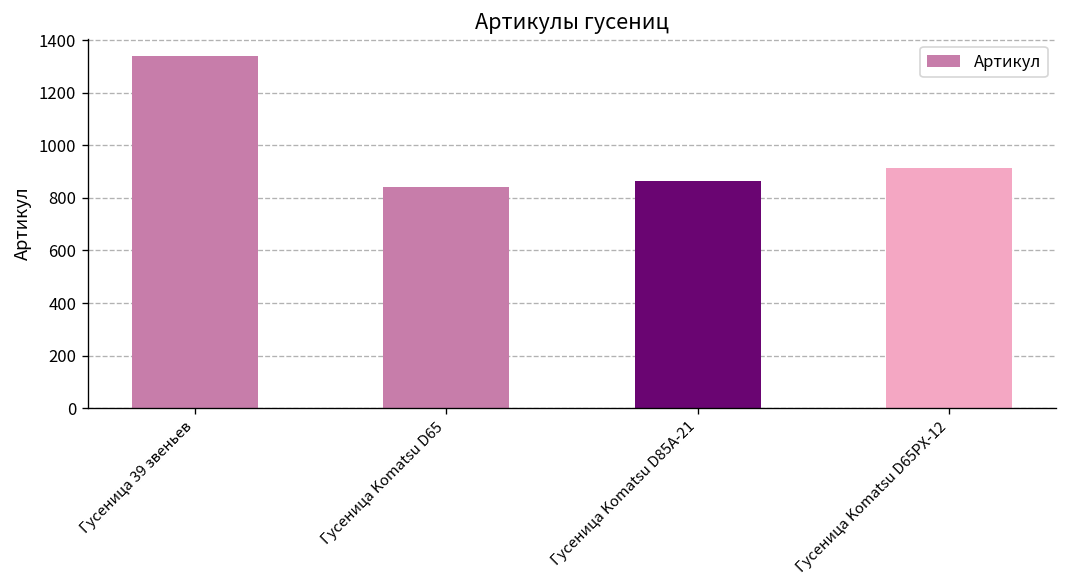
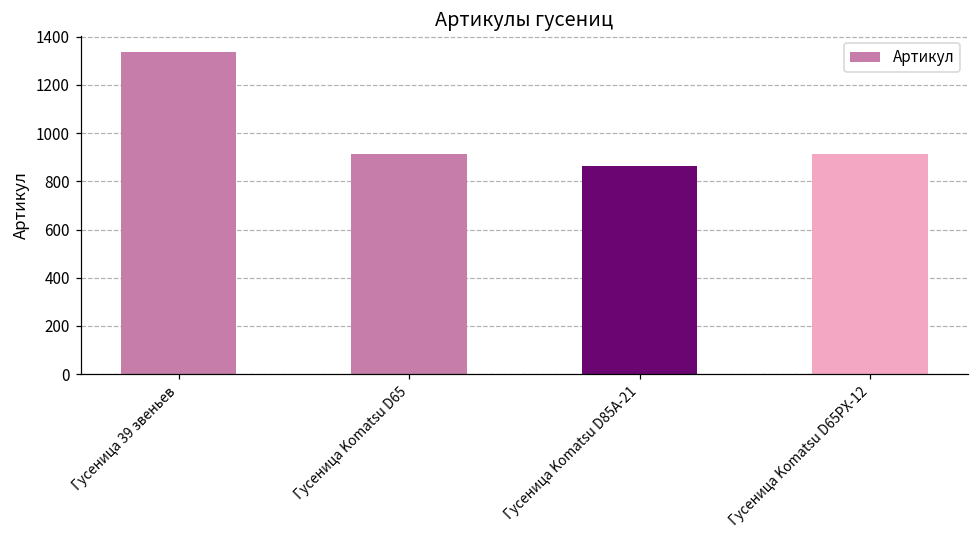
Гусеница Komatsu D65: 840 -> 910
